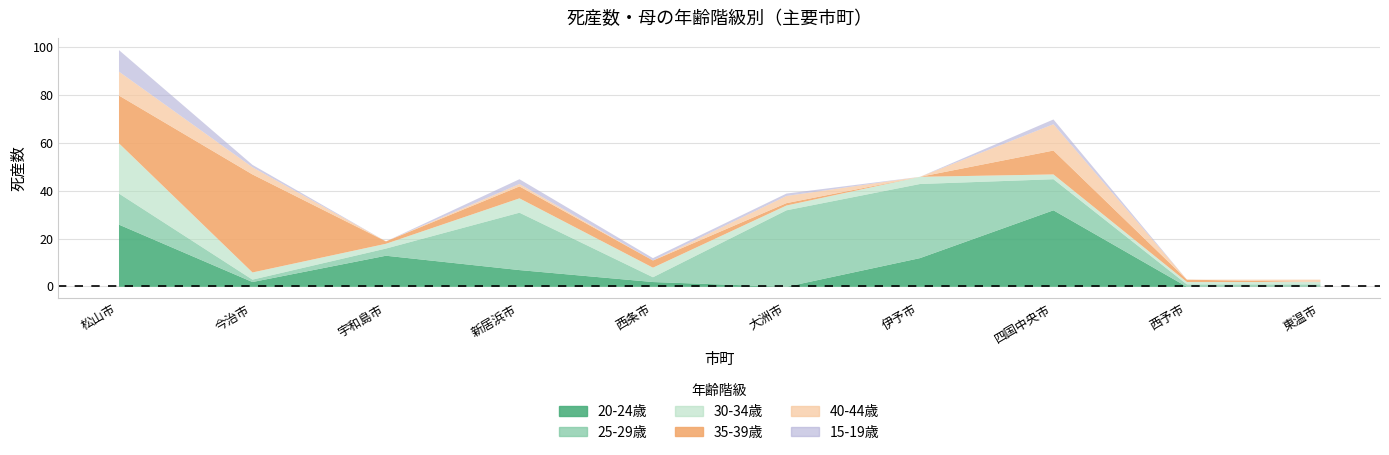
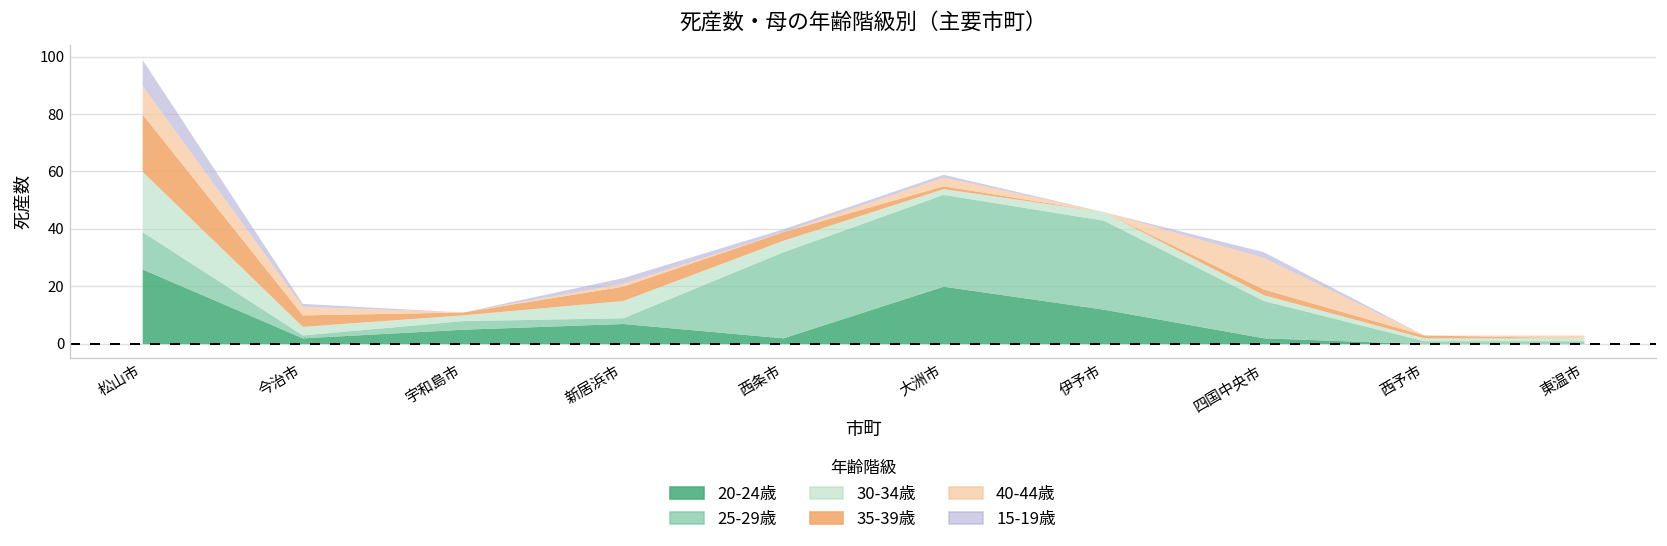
35-39歳, 今治市: 41 -> 4
20-24歳, 宇和島市: 13 -> 5
25-29歳, 新居浜市: 24 -> 2
25-29歳, 西条市: 2 -> 30
20-24歳, 大洲市: 0 -> 20
20-24歳, 四国中央市: 32 -> 2
35-39歳, 四国中央市: 10 -> 2
